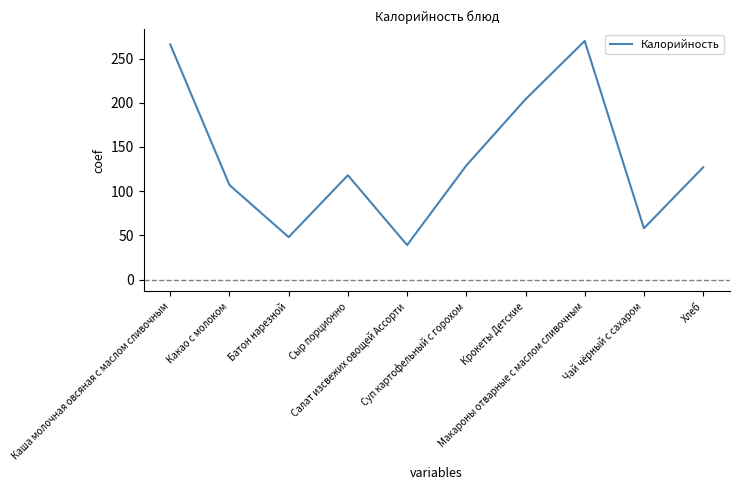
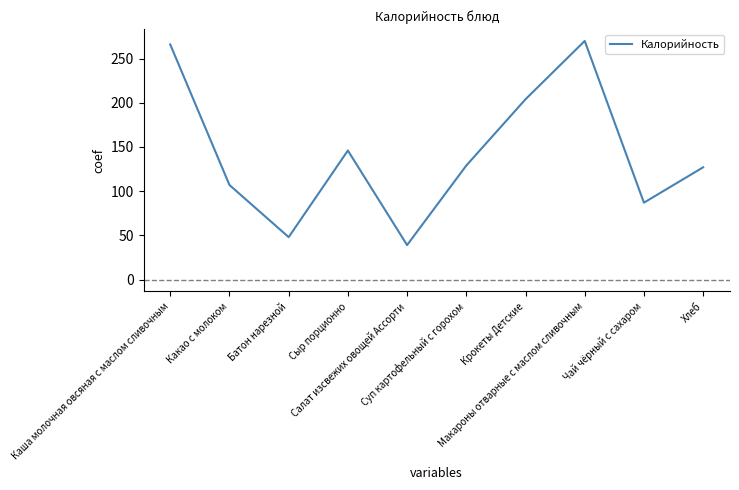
Сыр порционно: 120 -> 150
Чай чёрный с сахаром: 60 -> 90
